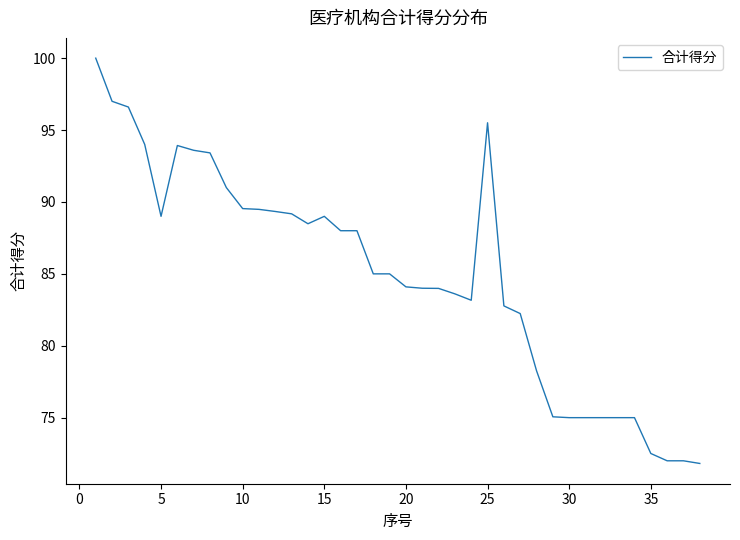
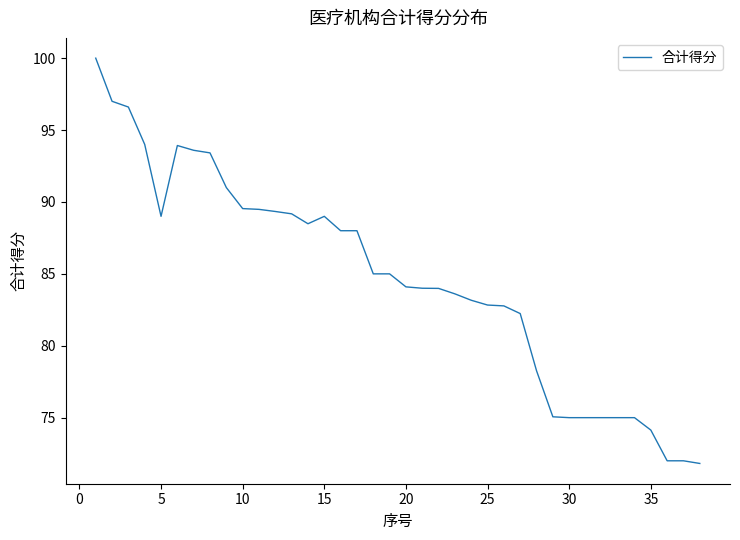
25: 95.5 -> 82.8
35: 72.5 -> 74.1
